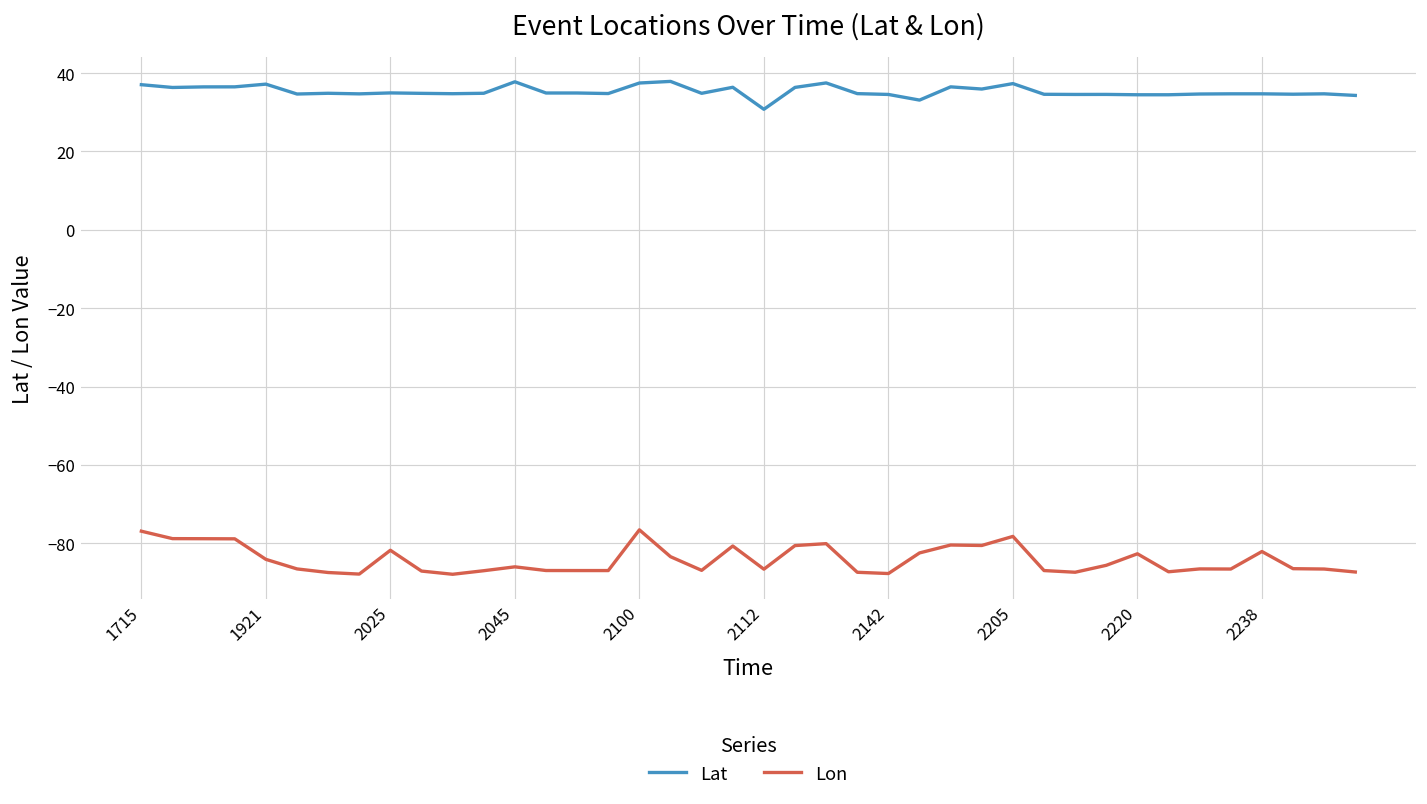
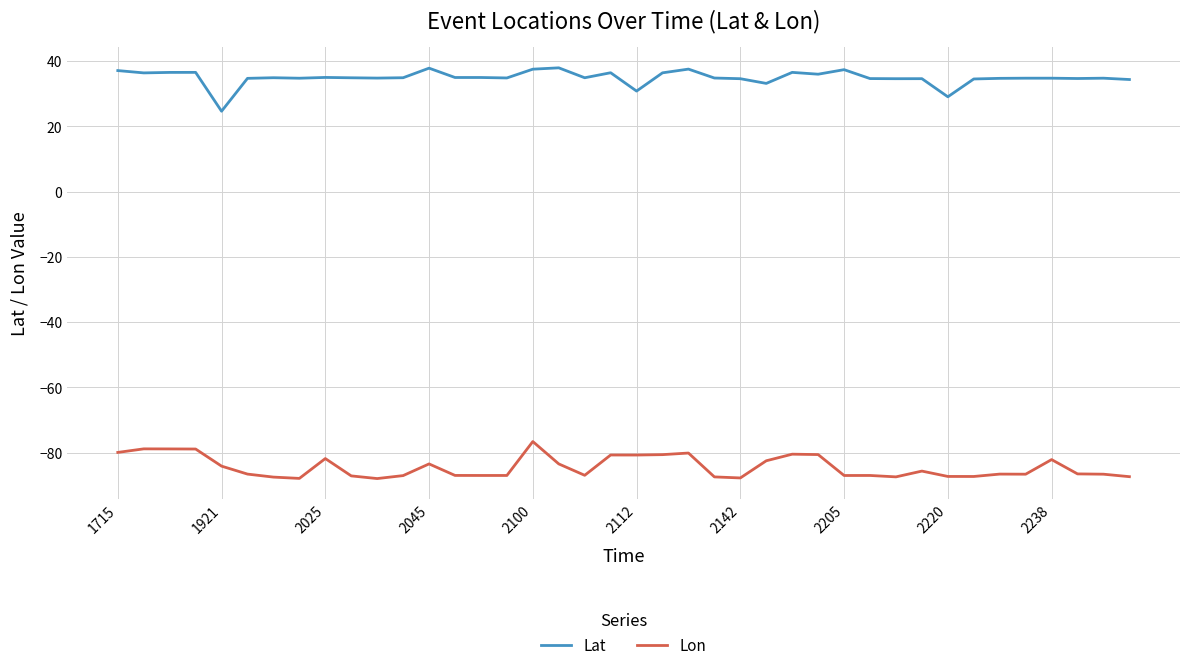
Lon, 1715: -77 -> -80
Lat, 1921: 37 -> 25
Lon, 2045: -86 -> -83
Lon, 2112: -87 -> -81
Lon, 2205: -78 -> -87
Lat, 2220: 34 -> 29
Lon, 2220: -83 -> -87
